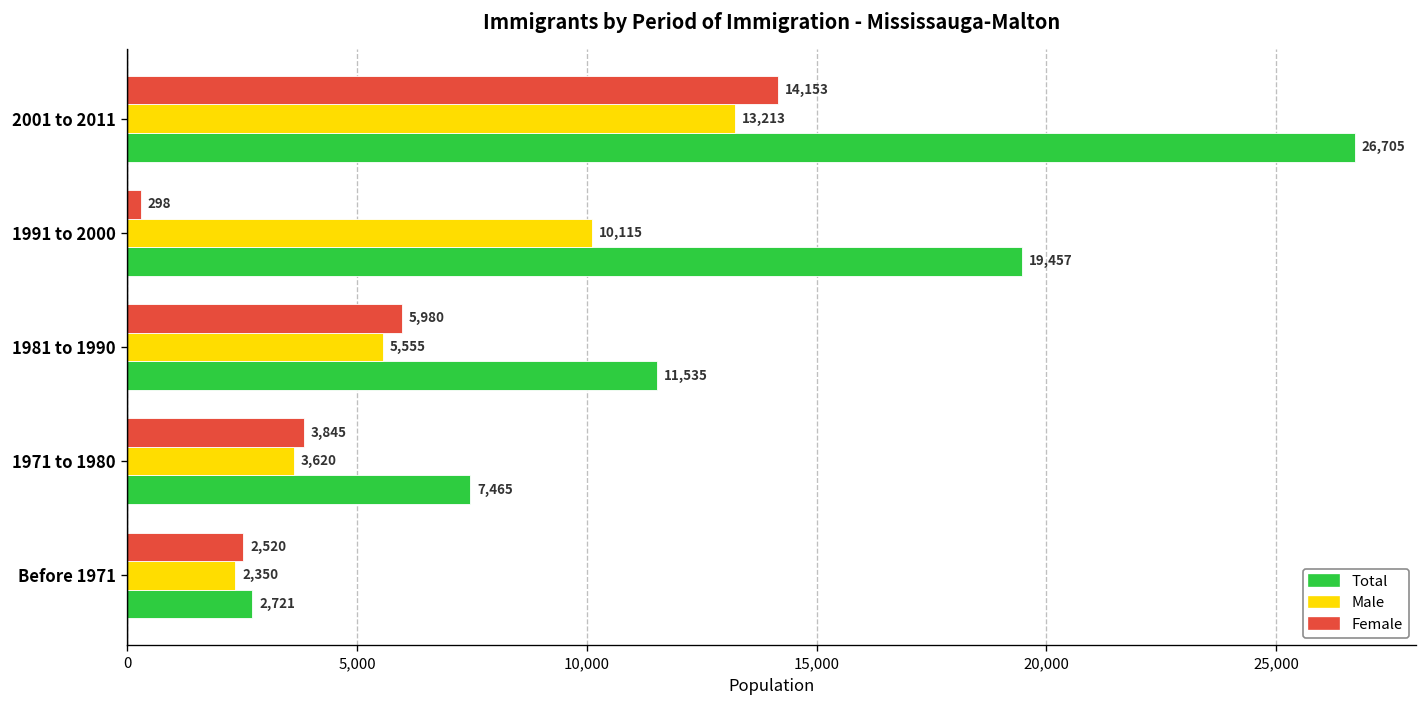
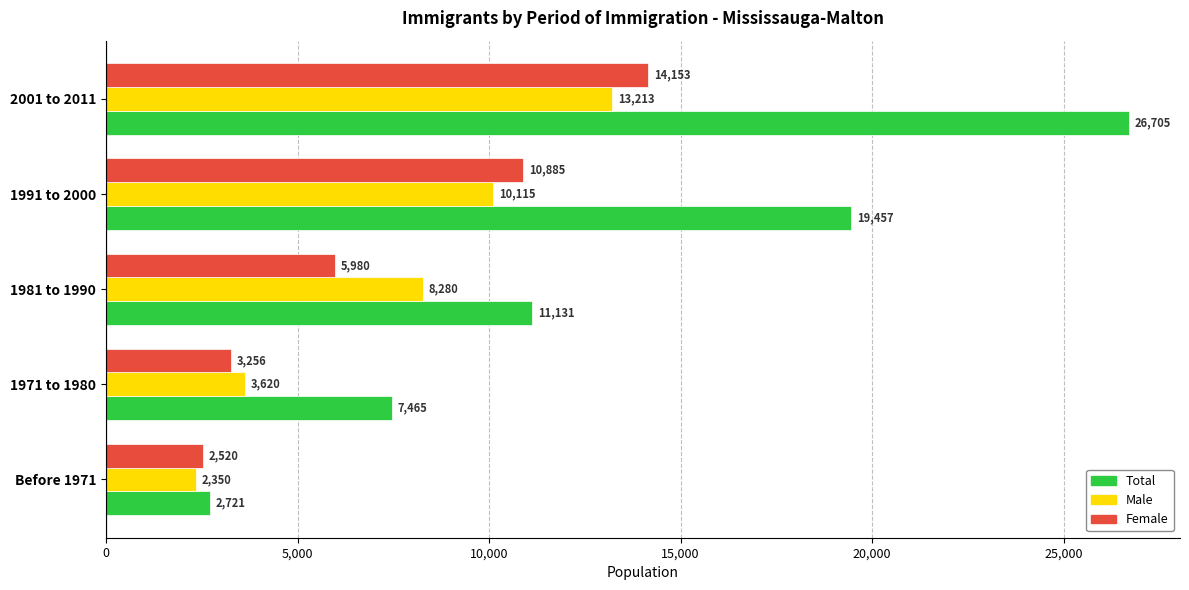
Female, 1991 to 2000: 298 -> 10,885
Male, 1981 to 1990: 5,555 -> 8,280
Total, 1981 to 1990: 11,535 -> 11,131
Female, 1971 to 1980: 3,845 -> 3,256
